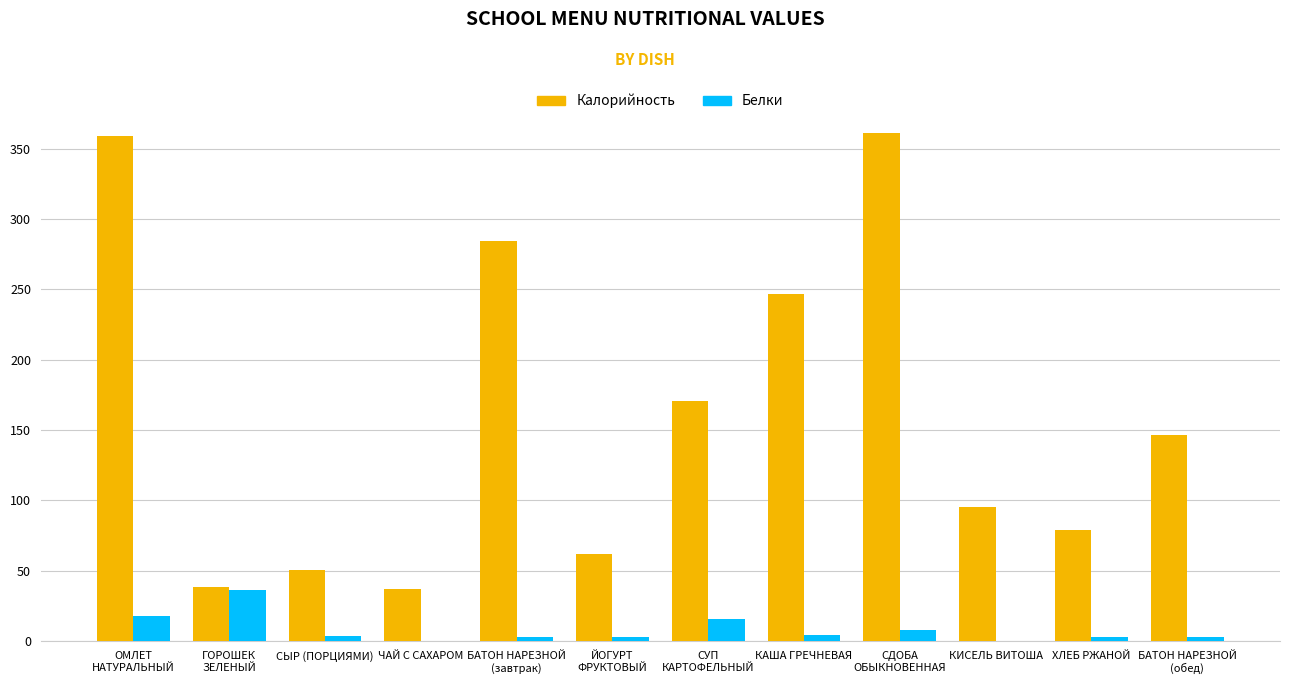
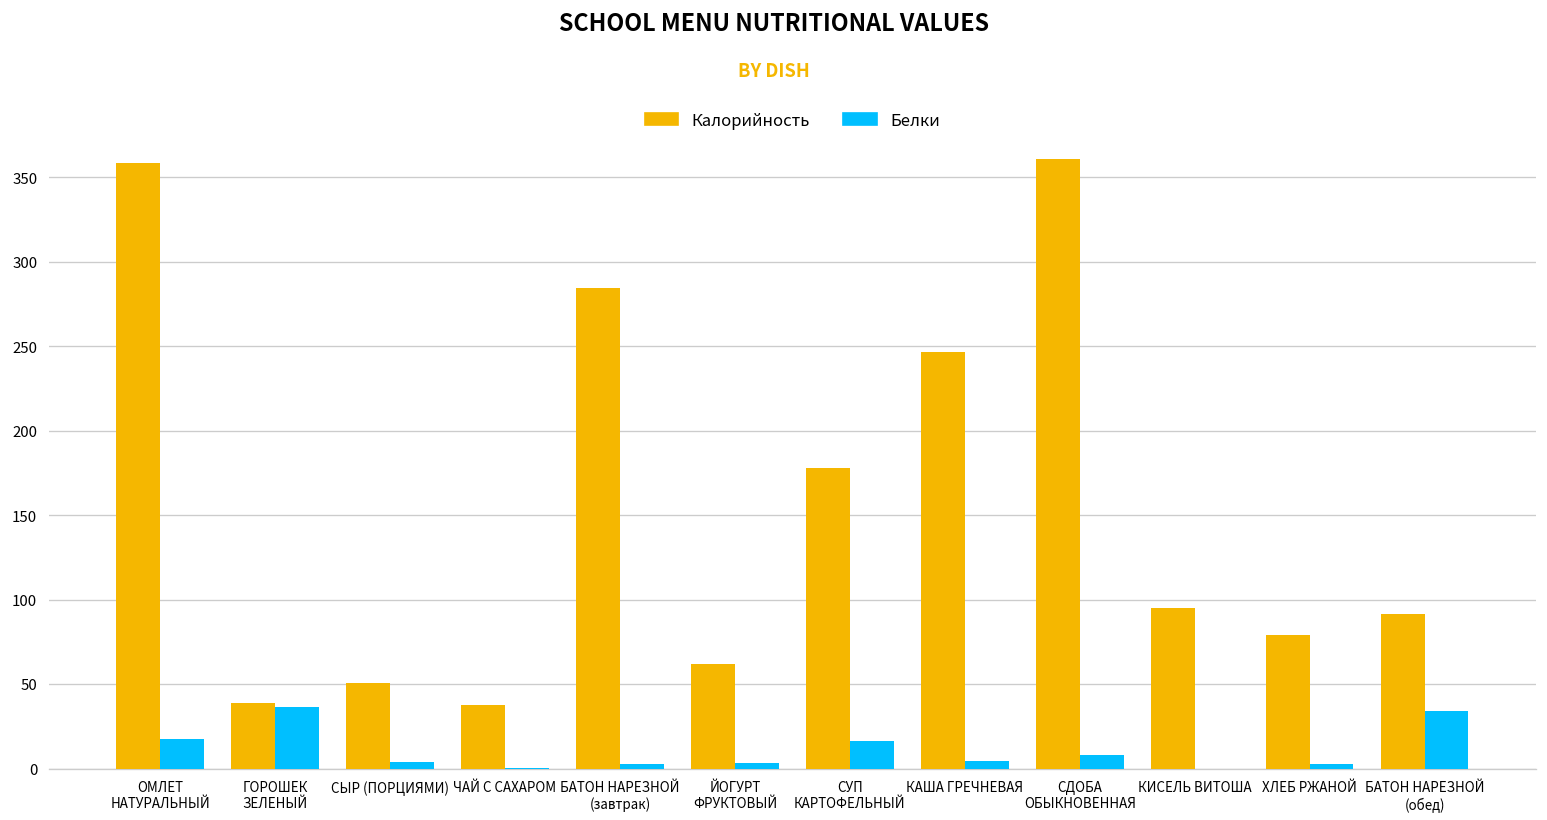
Калорийность, СУП КАРТОФЕЛЬНЫЙ: 170 -> 178
Калорийность, БАТОН НАРЕЗНОЙ (обед): 147 -> 92
Белки, БАТОН НАРЕЗНОЙ (обед): 3 -> 34
